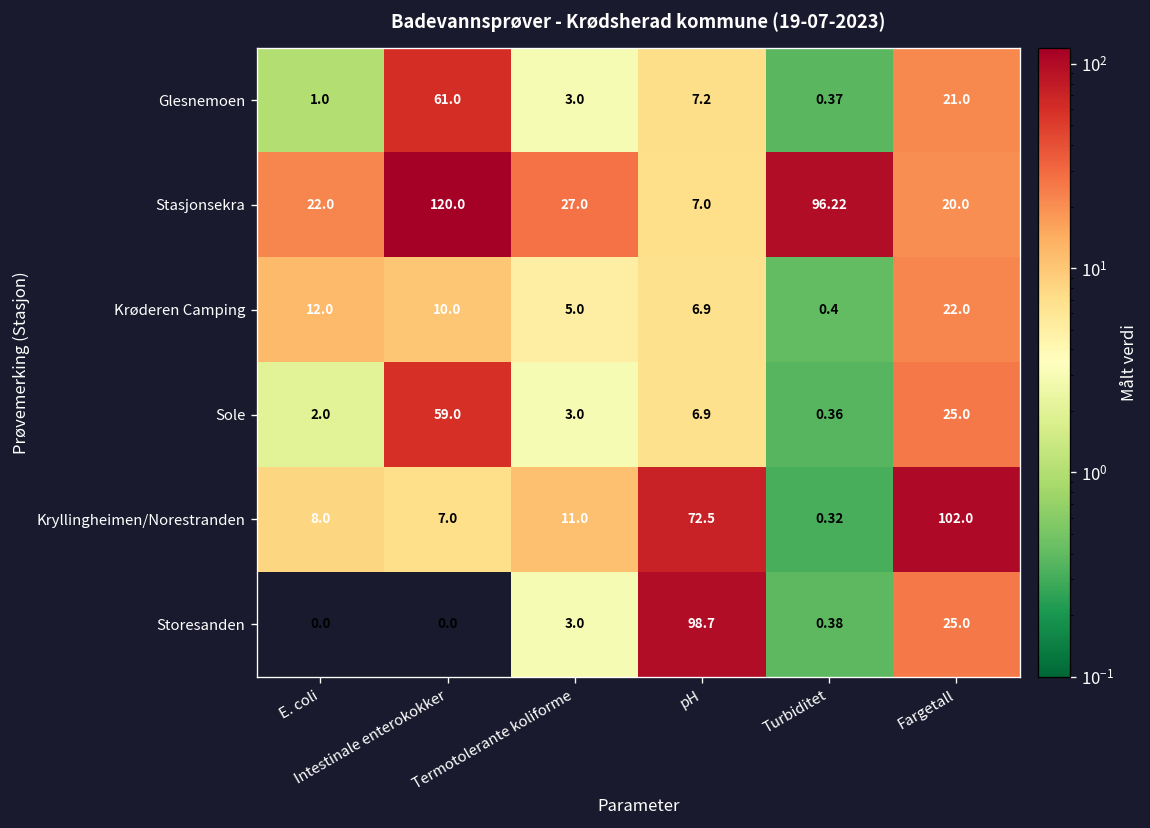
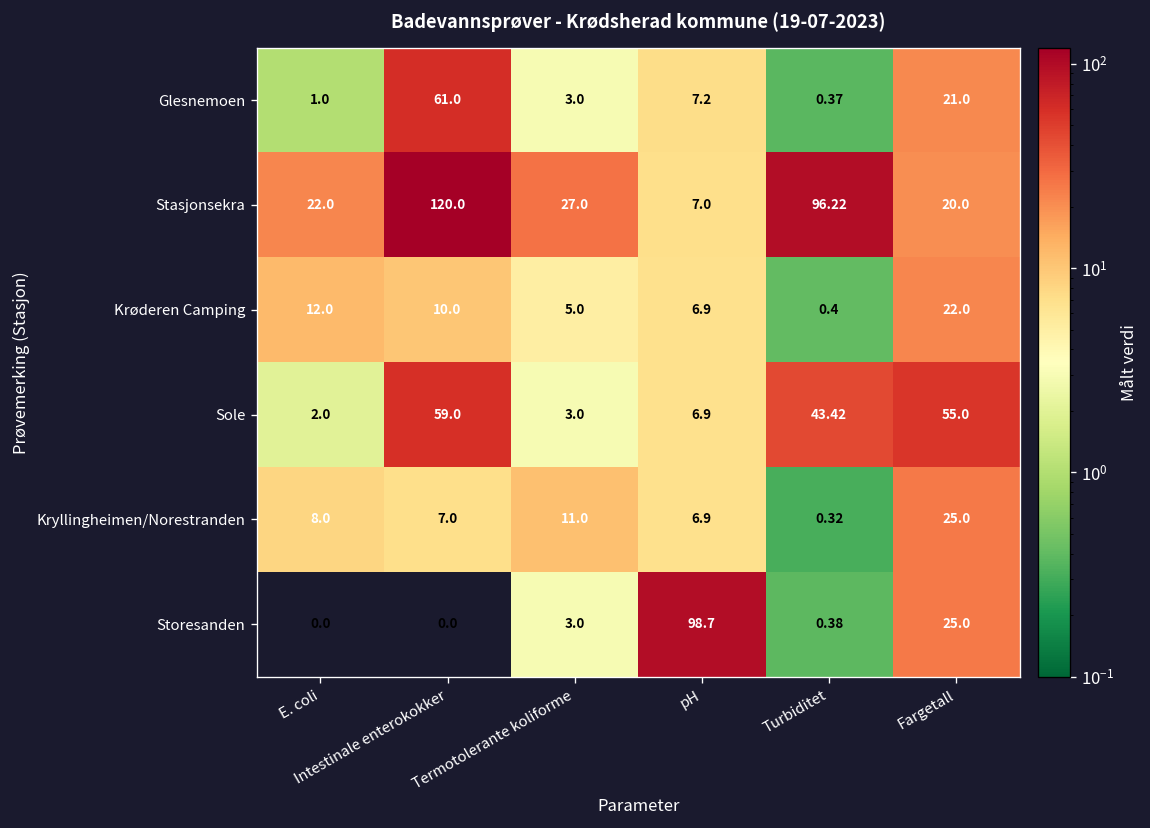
Sole, Turbiditet: 0.36 -> 43.42
Sole, Fargetall: 25.0 -> 55.0
Kryllingheimen/Norestranden, pH: 72.5 -> 6.9
Kryllingheimen/Norestranden, Fargetall: 102.0 -> 25.0
